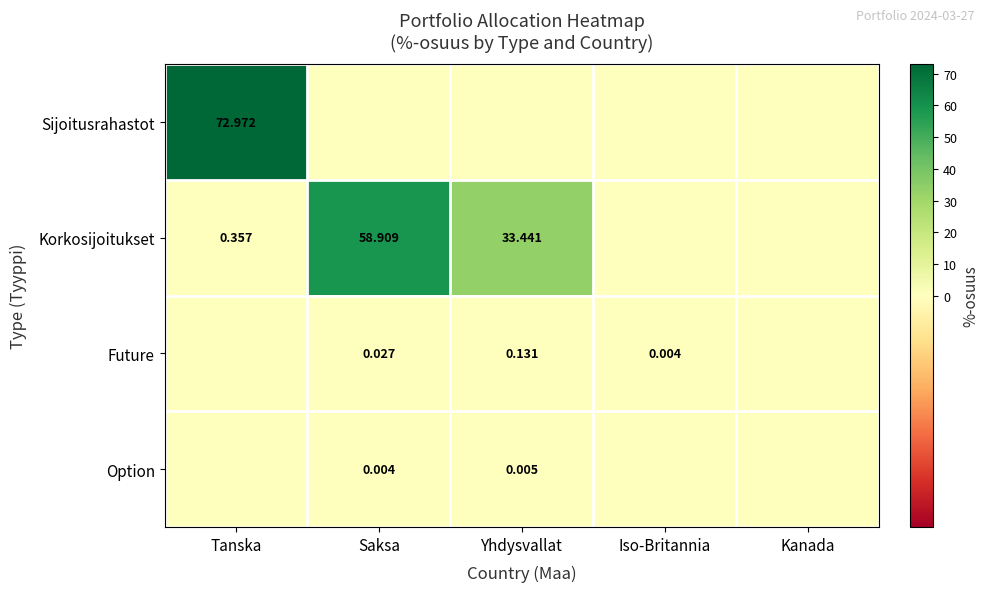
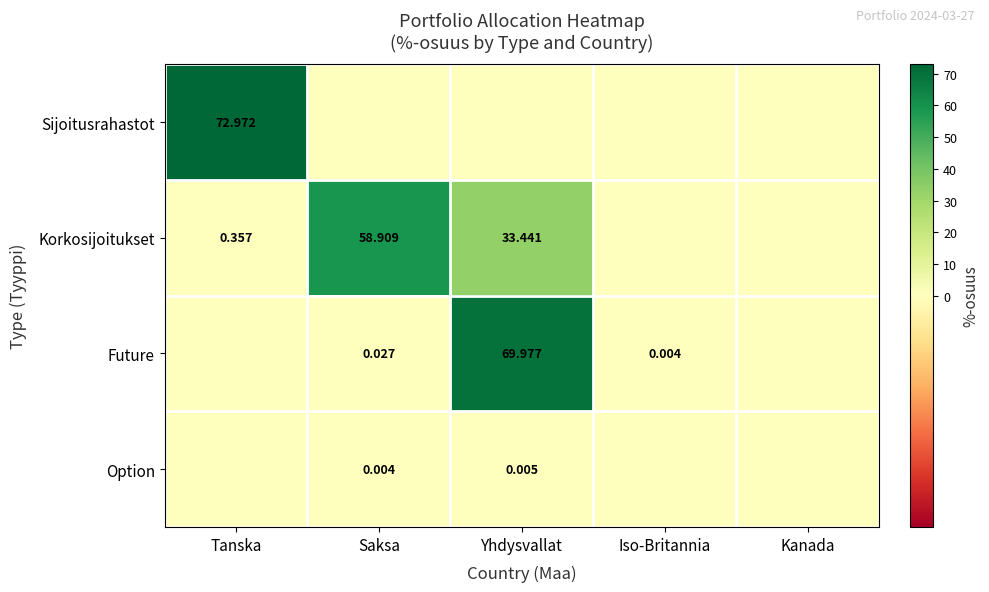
Future, Yhdysvallat: 0.131 -> 69.977
